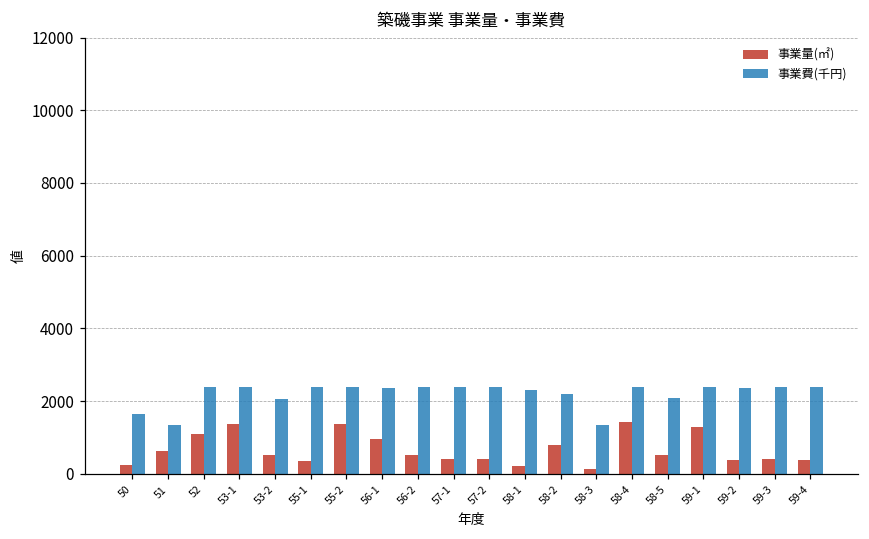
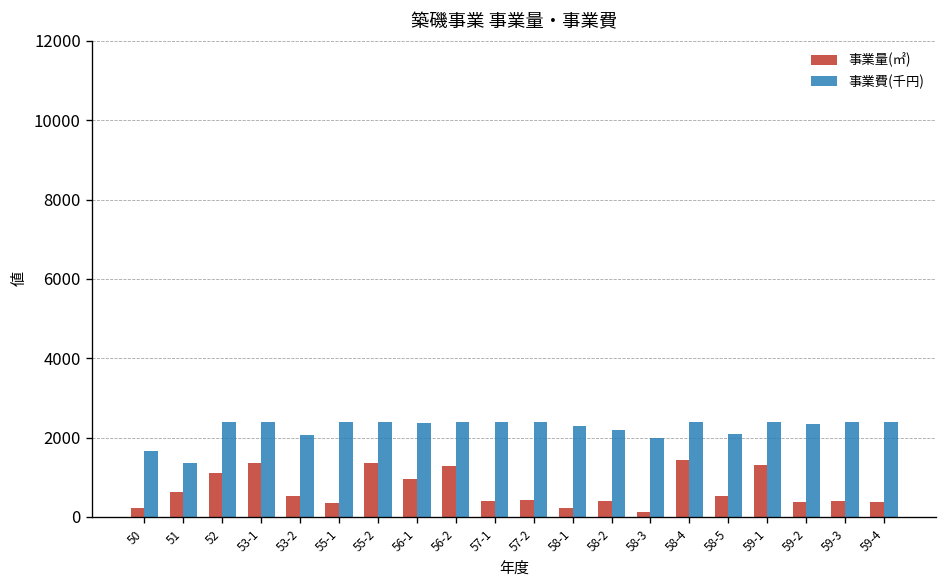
事業量(㎡), 56-2: 500 -> 1300
事業量(㎡), 58-2: 800 -> 400
事業費(千円), 58-3: 1300 -> 2000
